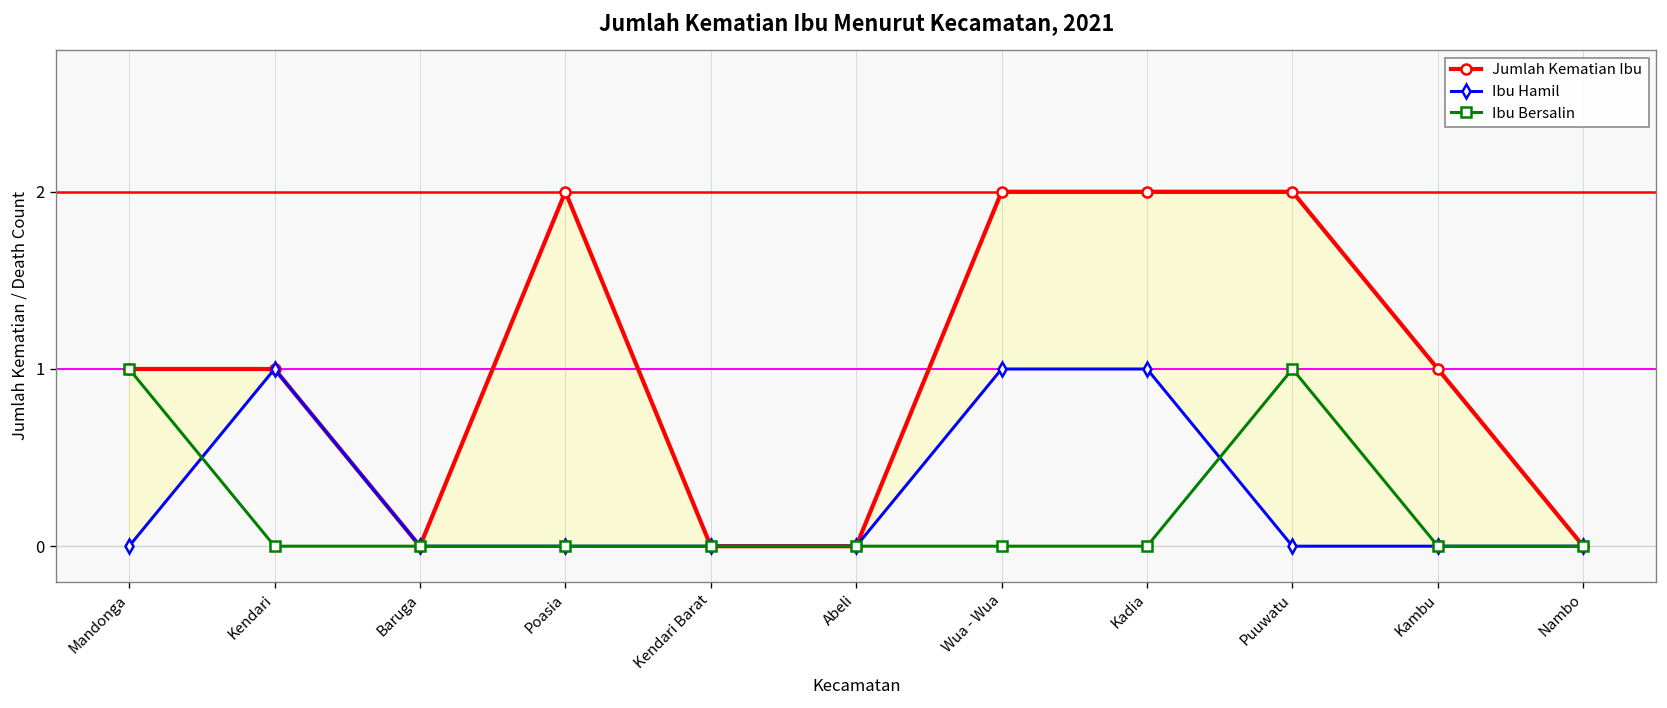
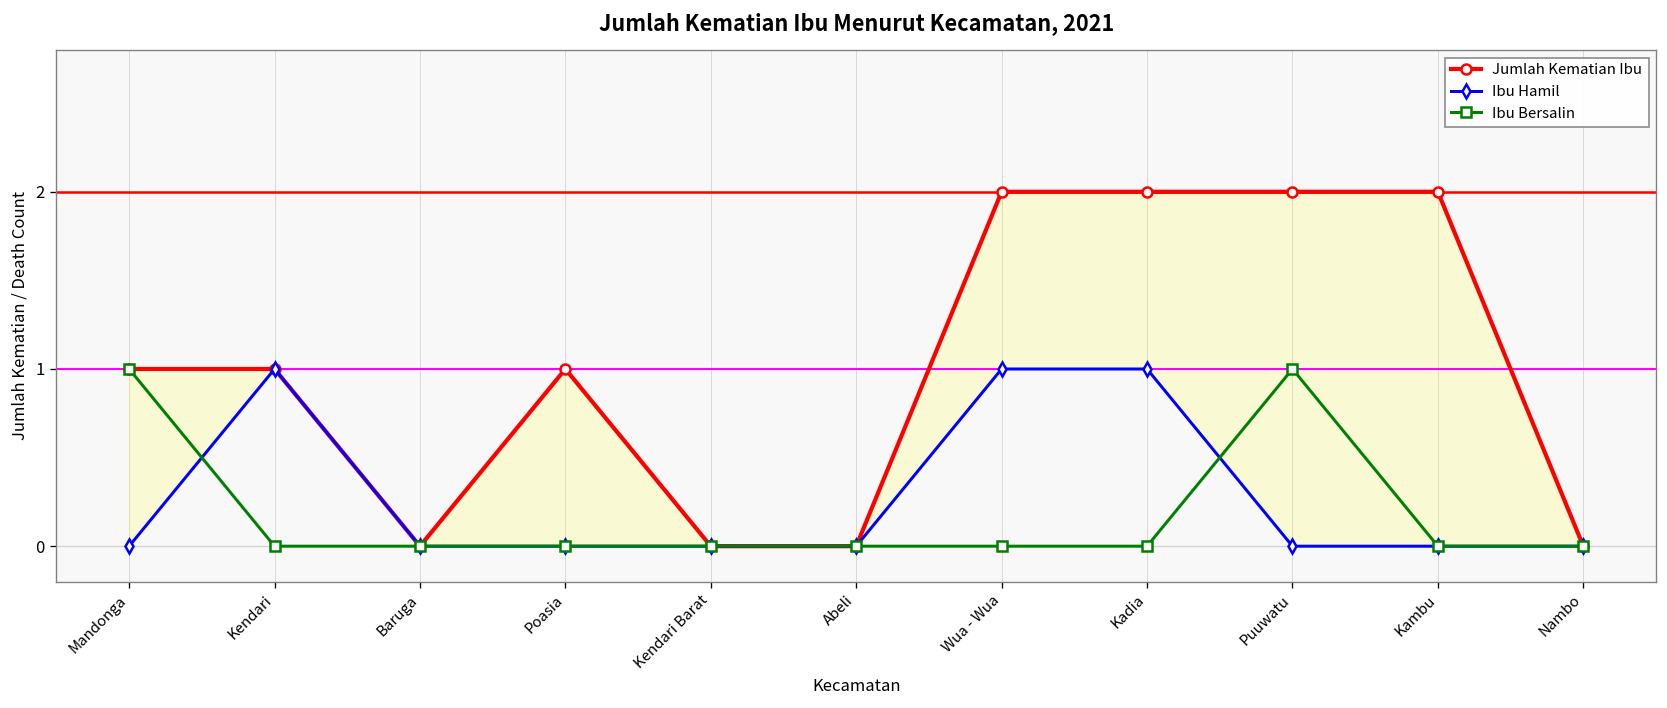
Jumlah Kematian Ibu, Poasia: 2 -> 1
Jumlah Kematian Ibu, Kambu: 1 -> 2
